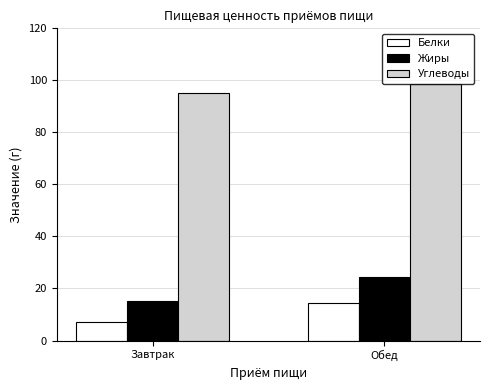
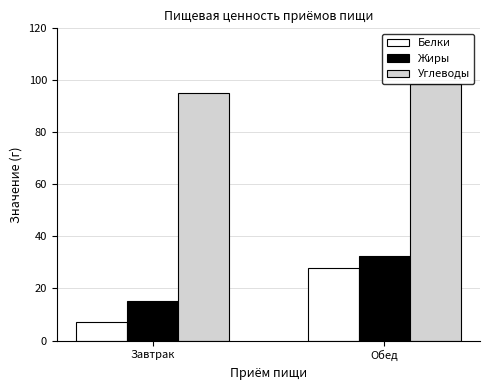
Белки, Обед: 14 -> 28
Жиры, Обед: 24 -> 33
